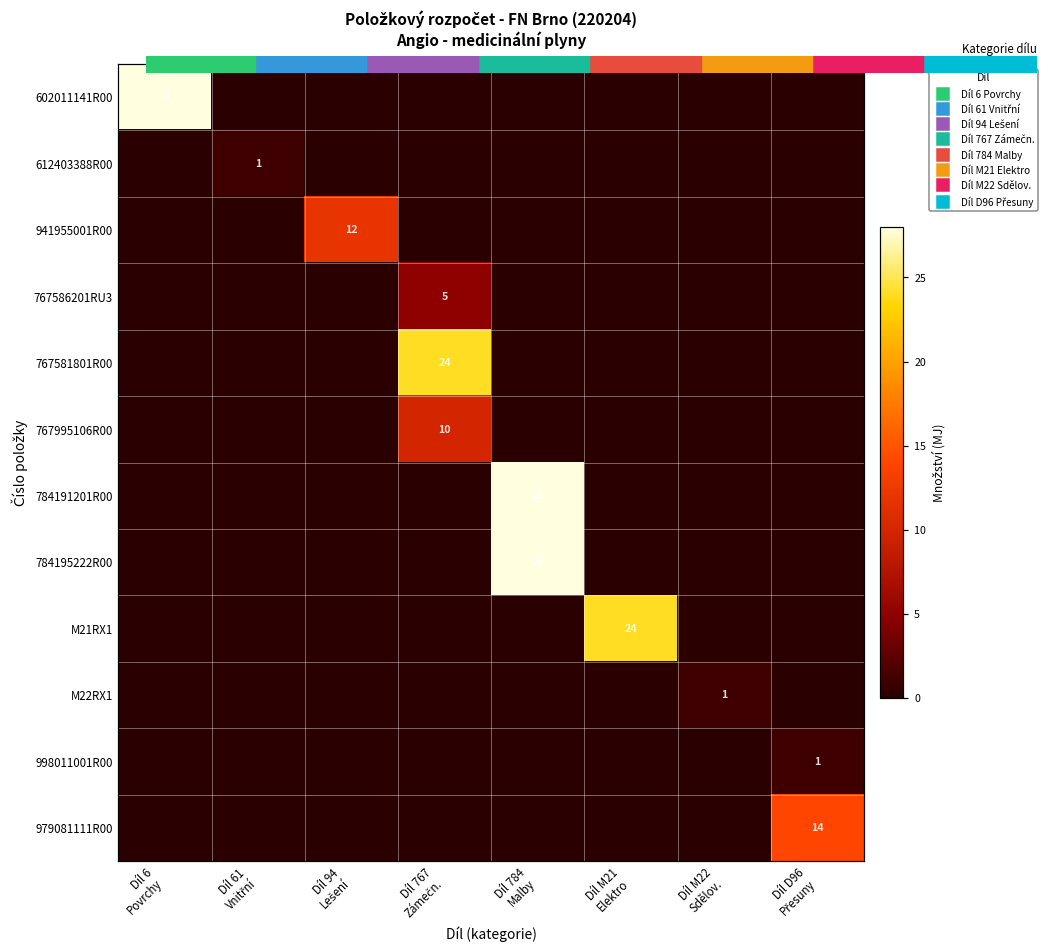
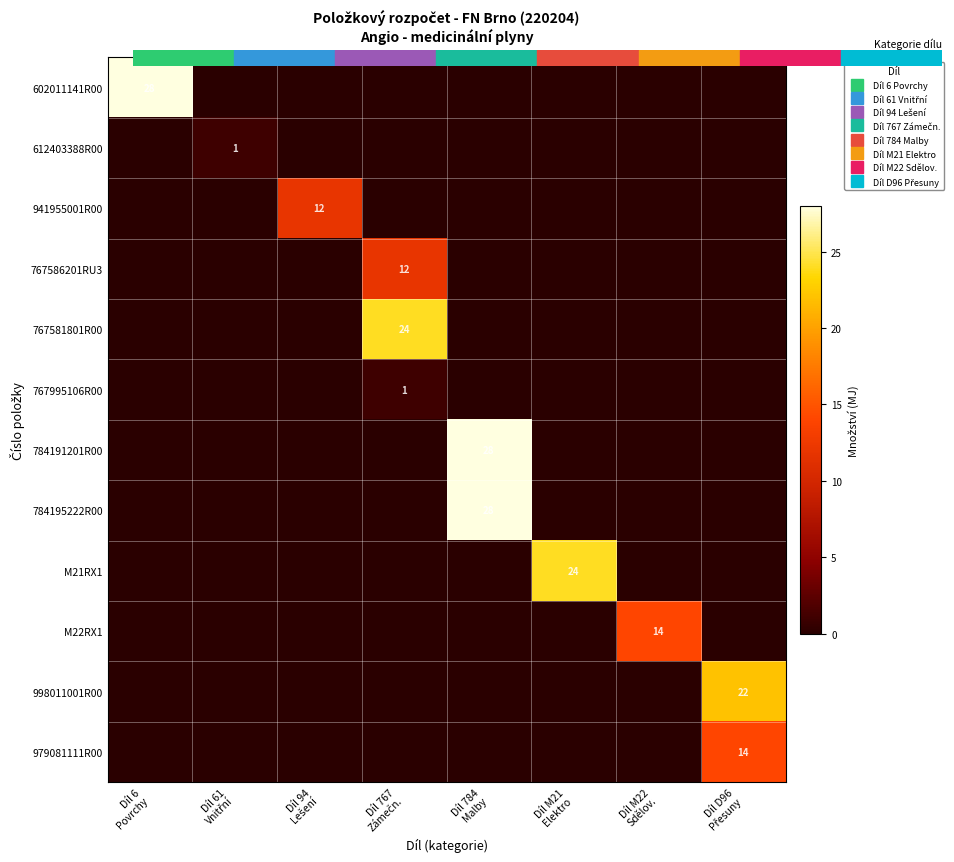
767586201RU3, Díl 767 Zámečn.: 5 -> 12
767995106R00, Díl 767 Zámečn.: 10 -> 1
M22RX1, Díl M22 Sdělov.: 1 -> 14
998011001R00, Díl D96 Přesuny: 1 -> 22
